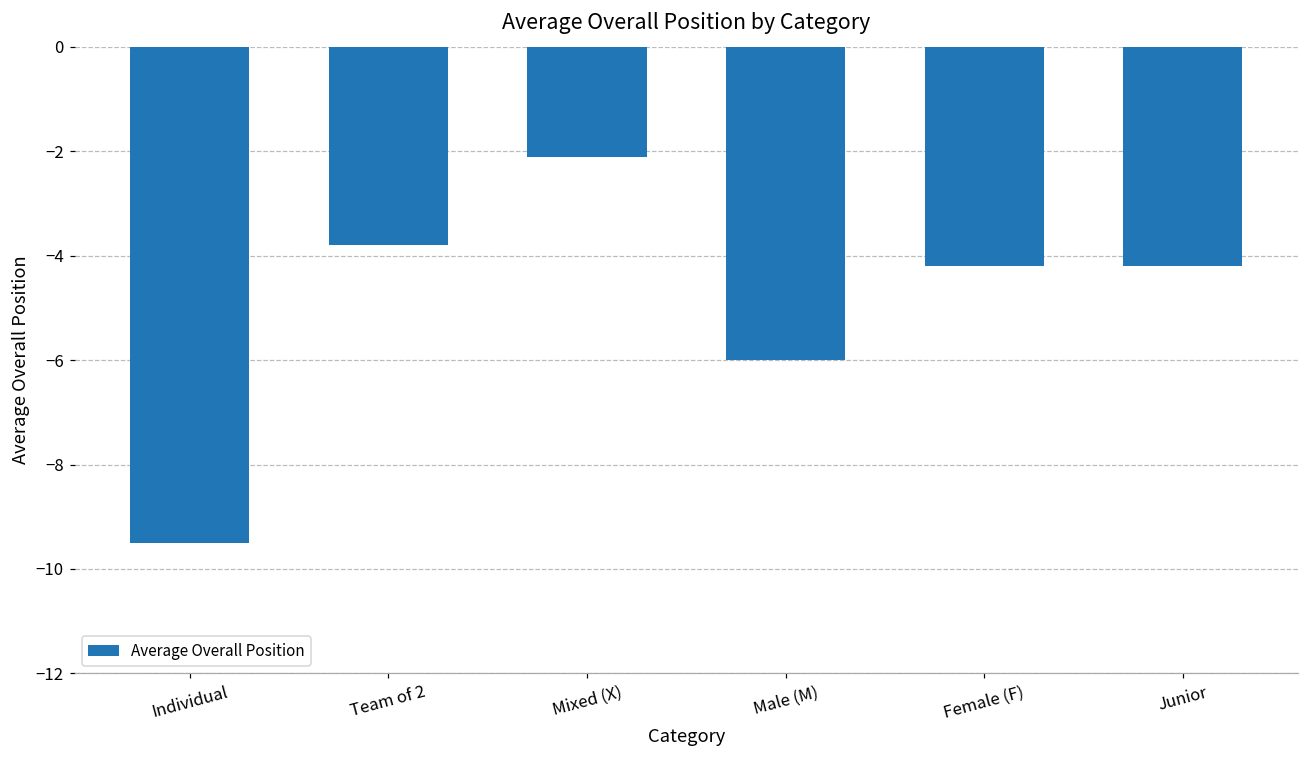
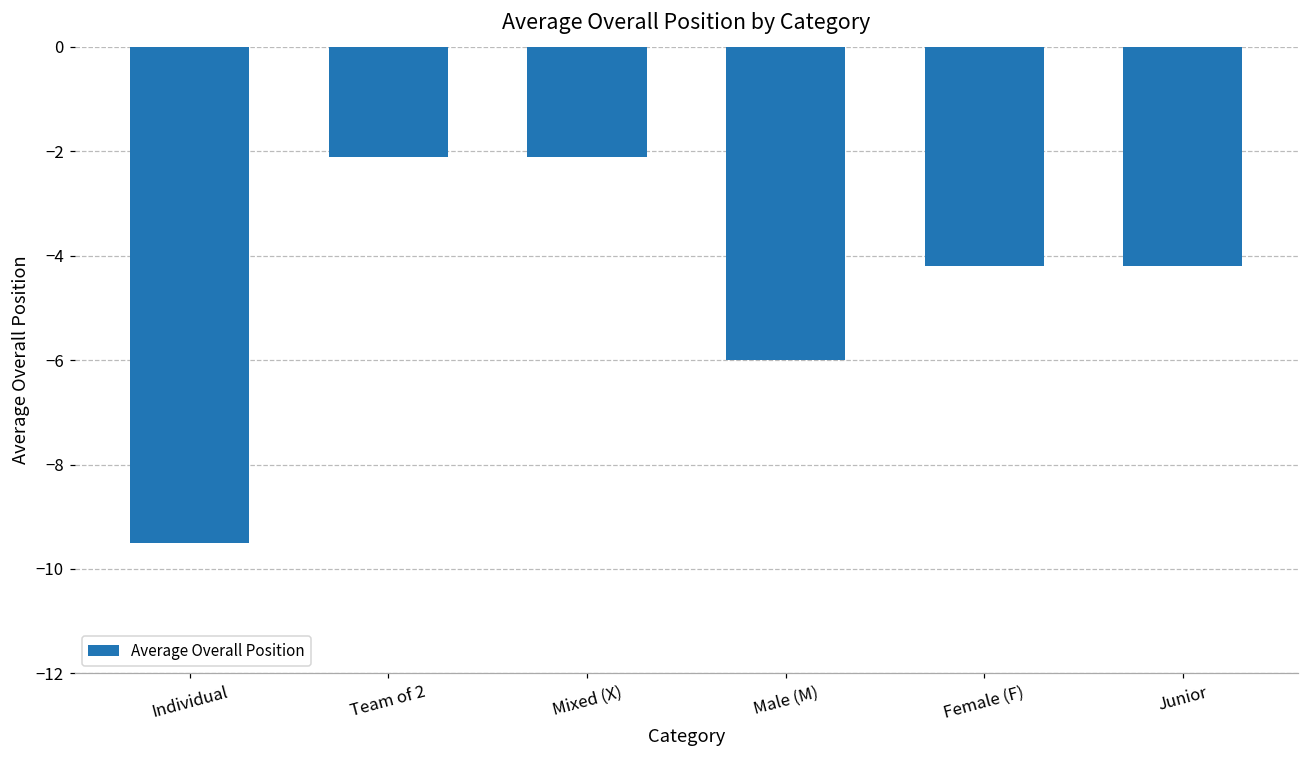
Team of 2: -3.8 -> -2.1
